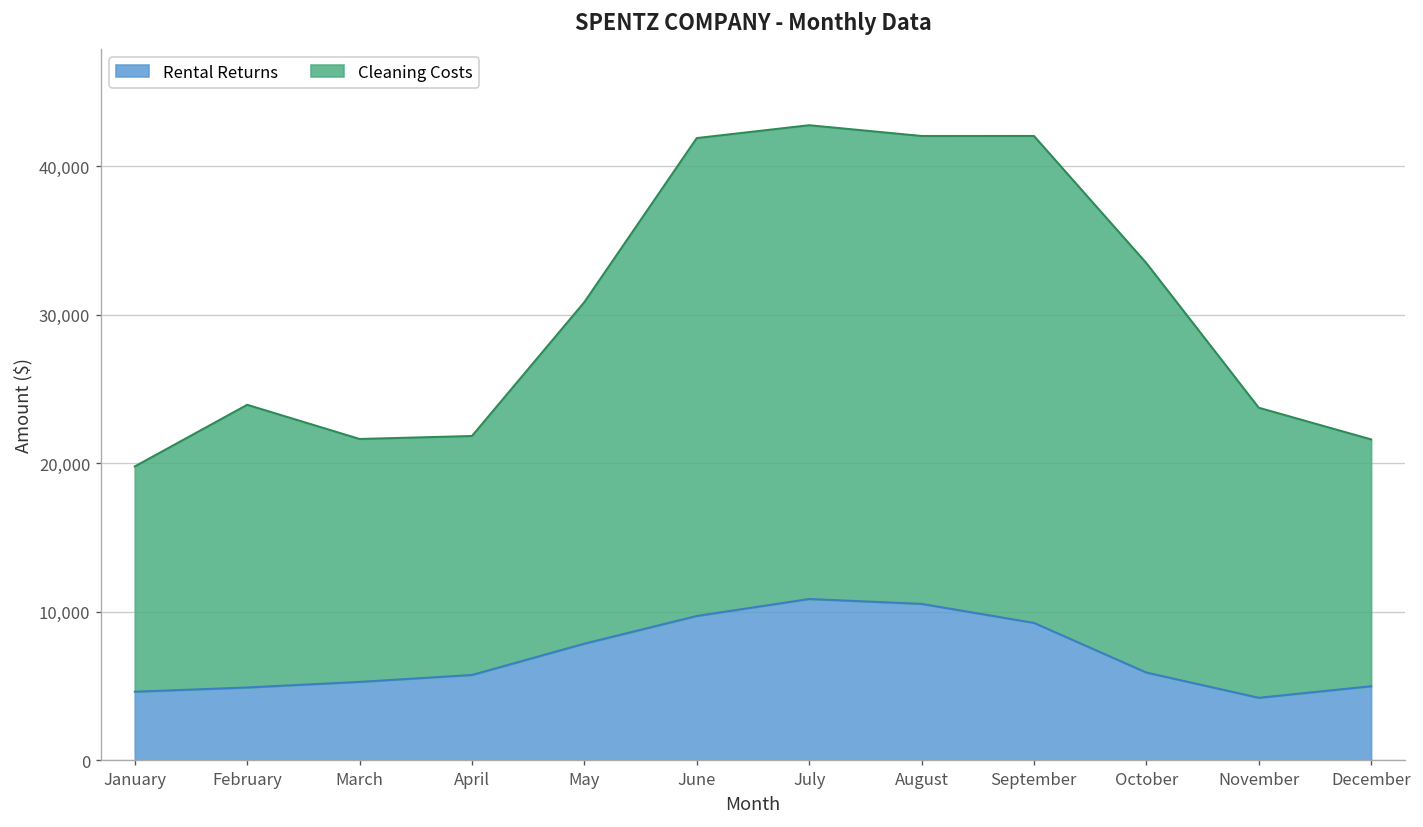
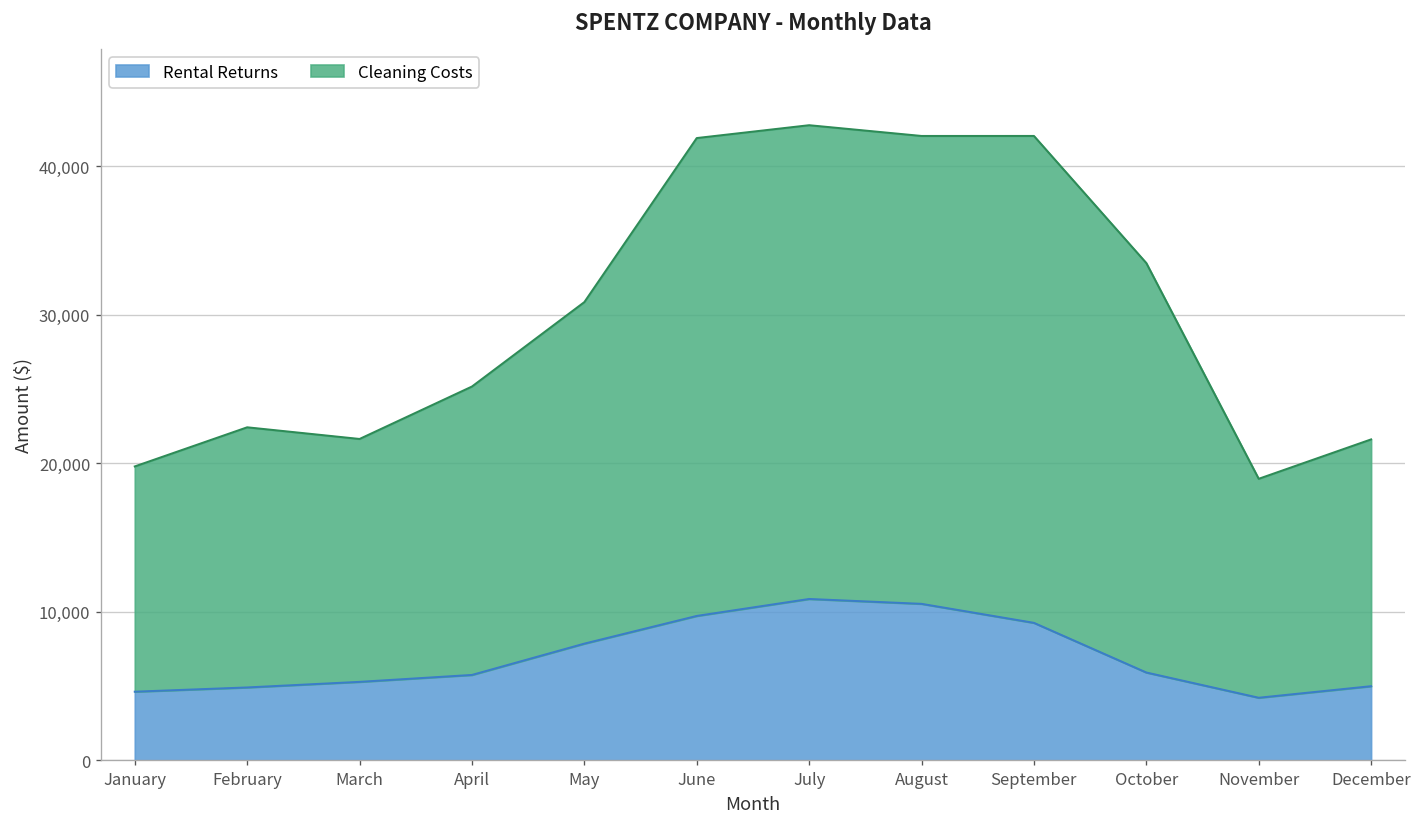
Cleaning Costs, February: 19,000 -> 17,500
Cleaning Costs, April: 16,100 -> 19,400
Cleaning Costs, November: 19,500 -> 14,700
